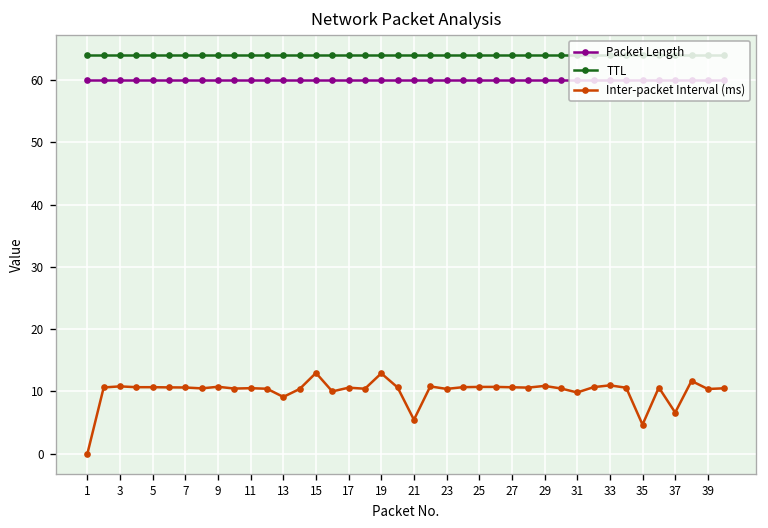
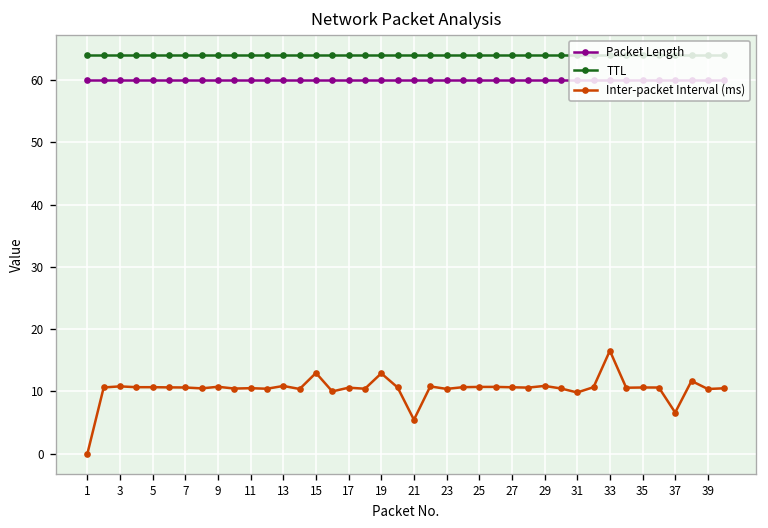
Inter-packet Interval (ms), 13: 9 -> 11
Inter-packet Interval (ms), 33: 11 -> 17
Inter-packet Interval (ms), 35: 5 -> 11
